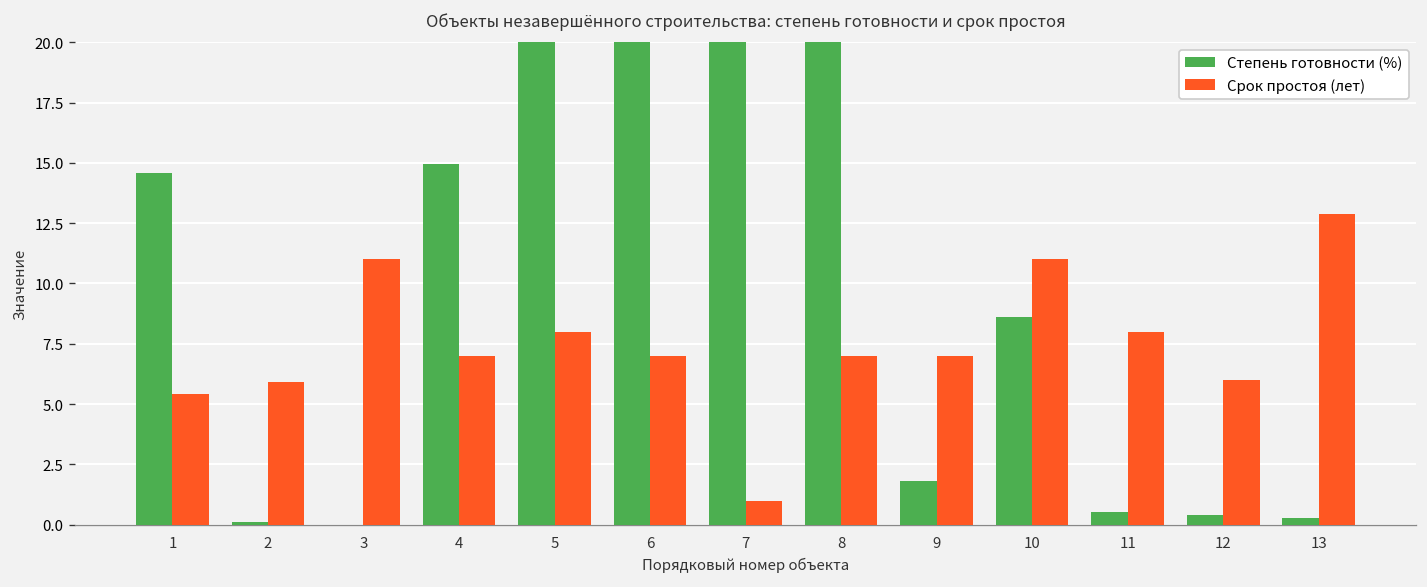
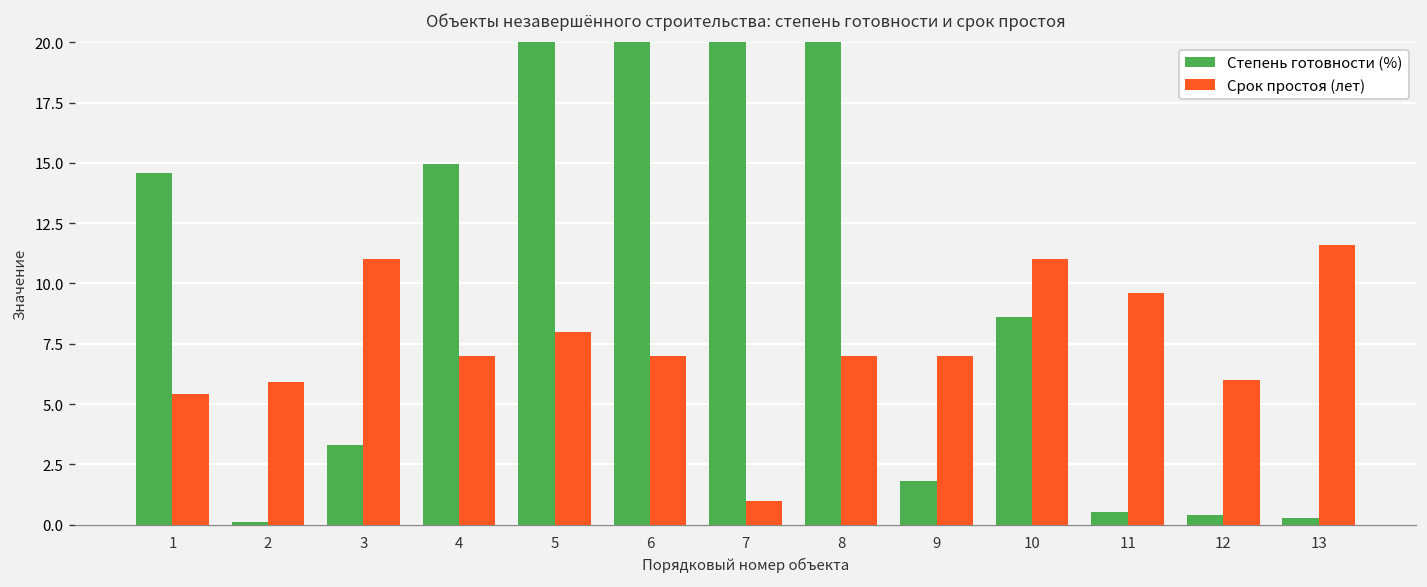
Степень готовности (%), 3: 0.0 -> 3.3
Срок простоя (лет), 11: 8.0 -> 9.6
Срок простоя (лет), 13: 12.9 -> 11.6
